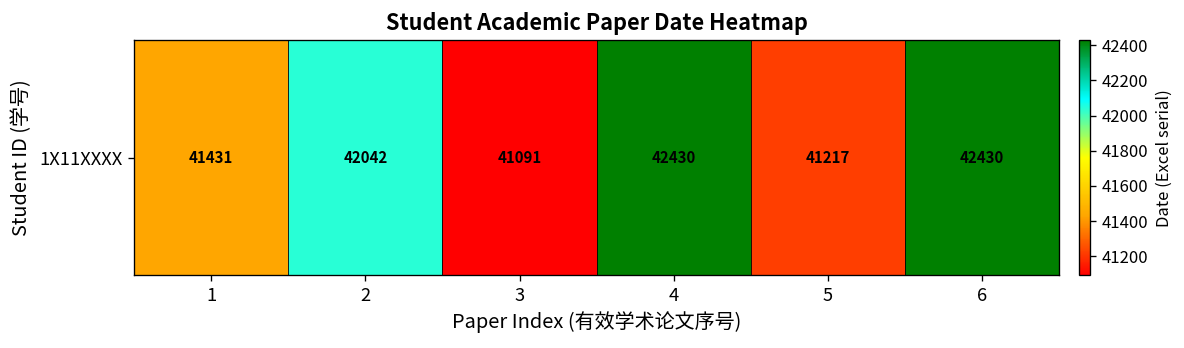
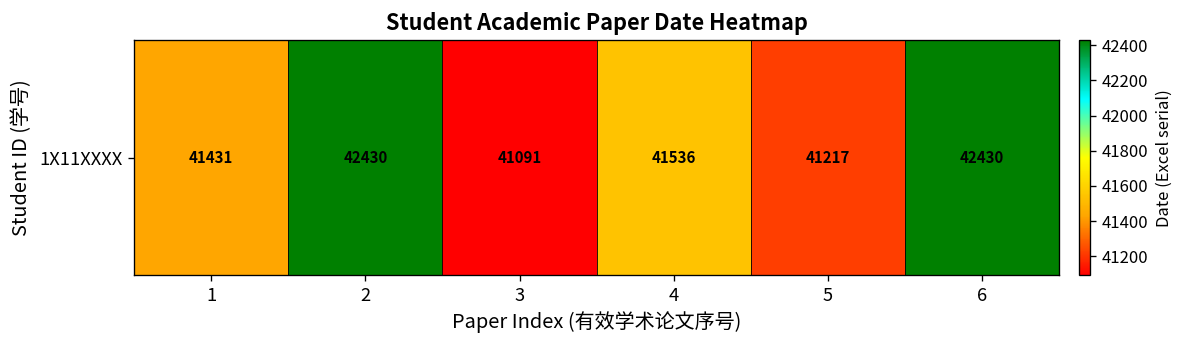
1X11XXXX, 2: 42042 -> 42430
1X11XXXX, 4: 42430 -> 41536
